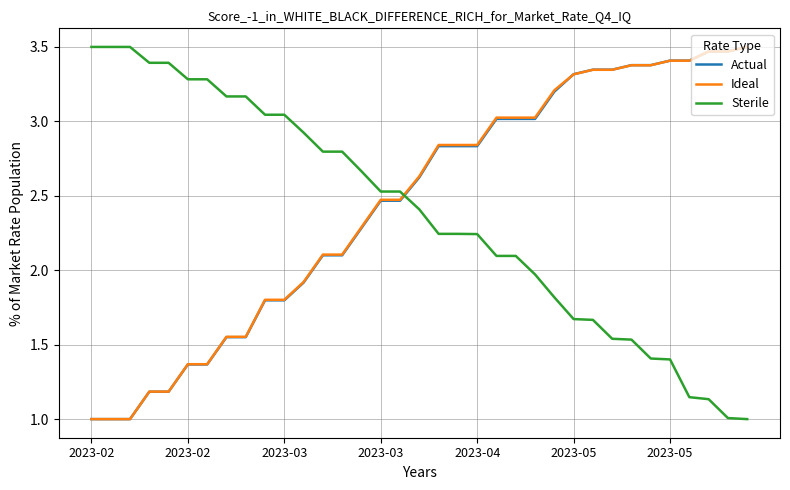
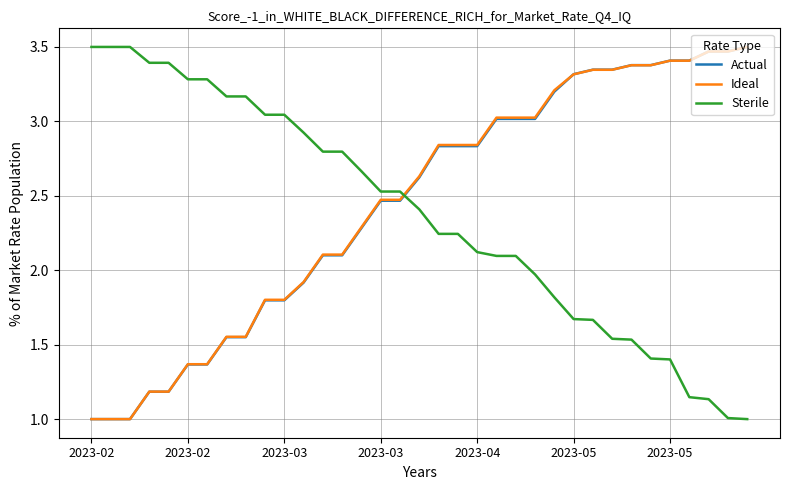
Sterile, 2023-04: 2.24 -> 2.12
